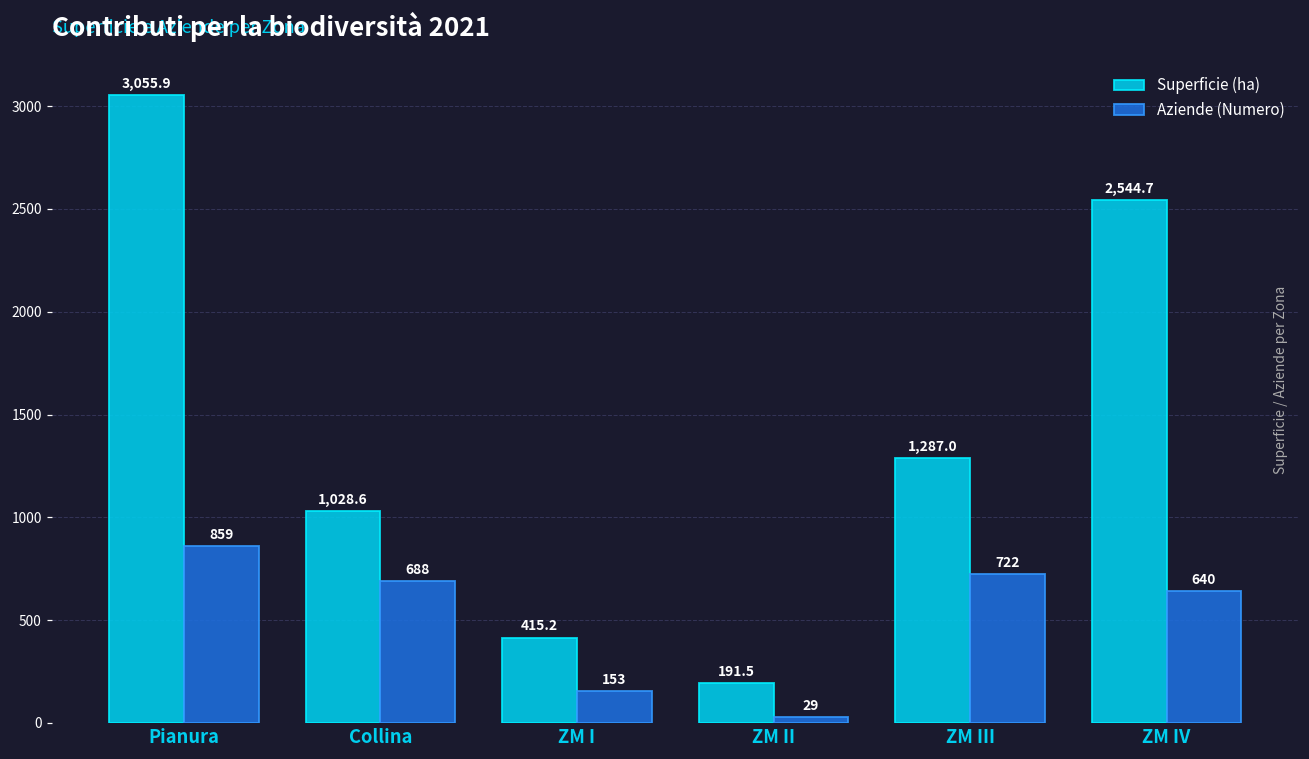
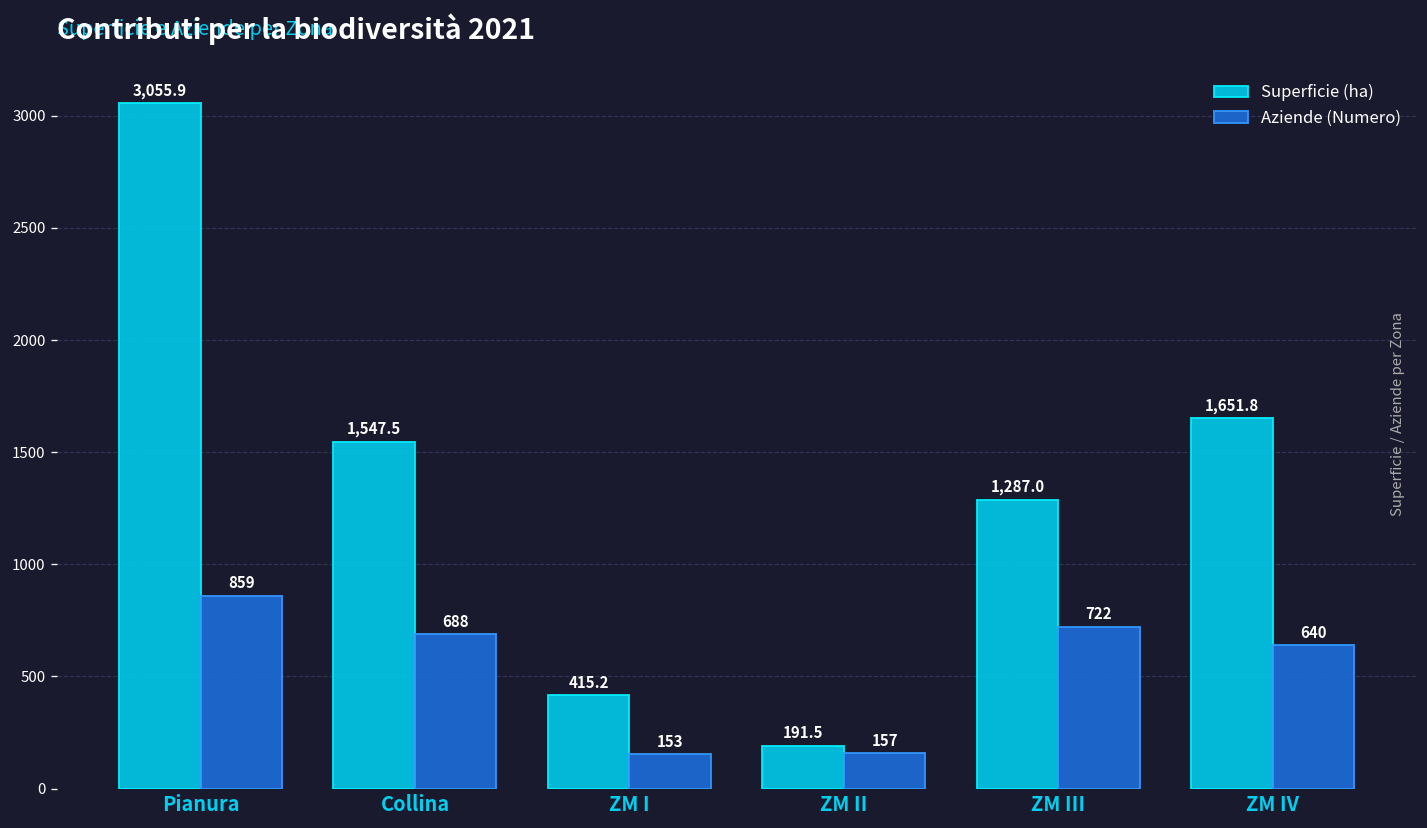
Superficie (ha), Collina: 1,028.6 -> 1,547.5
Aziende (Numero), ZM II: 29 -> 157
Superficie (ha), ZM IV: 2,544.7 -> 1,651.8
